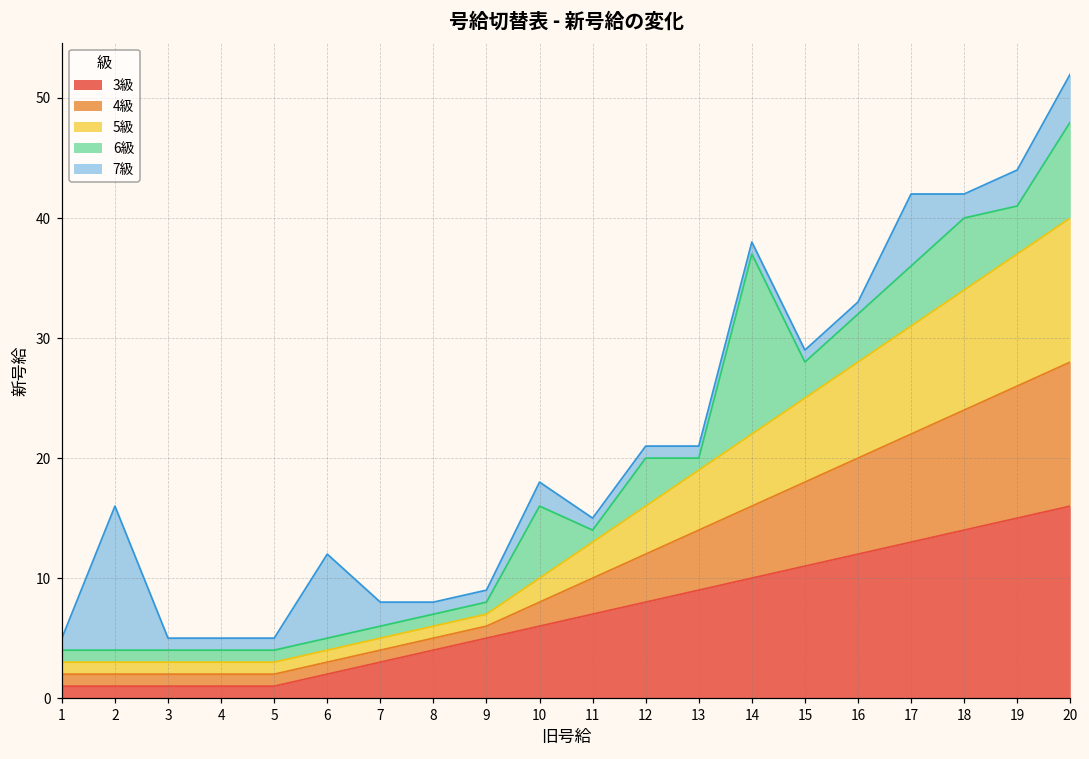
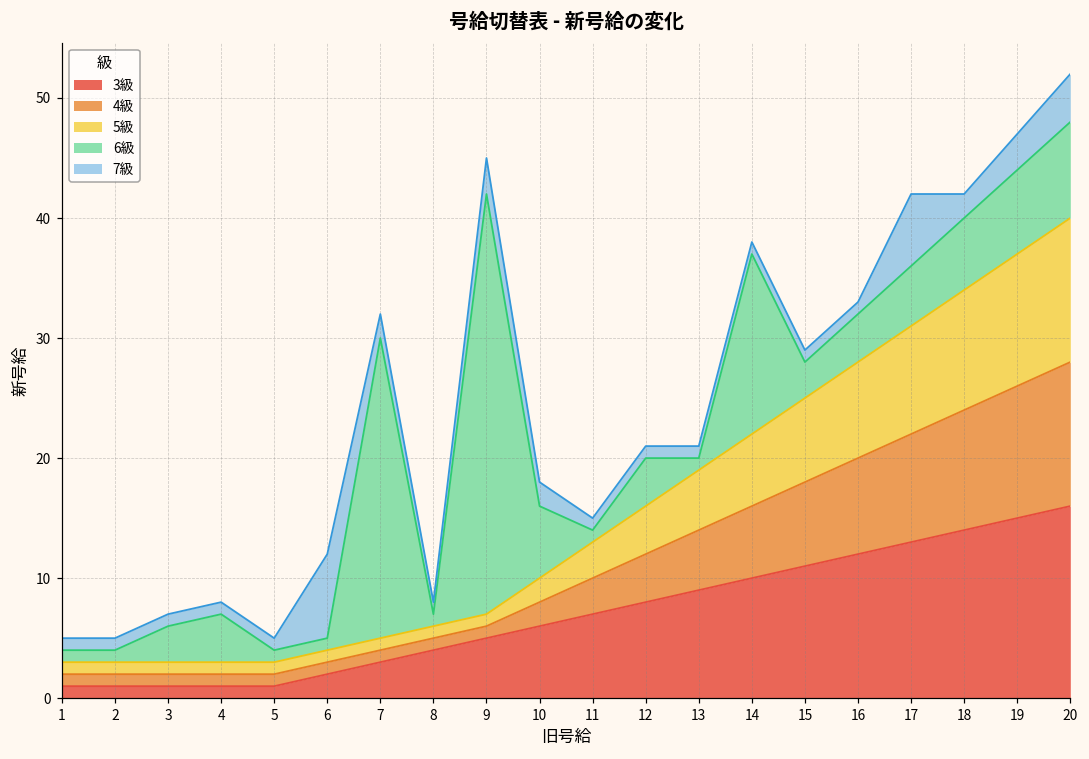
7級, 2: 12 -> 1
6級, 3: 1 -> 3
6級, 4: 1 -> 4
6級, 7: 1 -> 25
6級, 9: 1 -> 35
7級, 9: 1 -> 3
6級, 19: 4 -> 7
